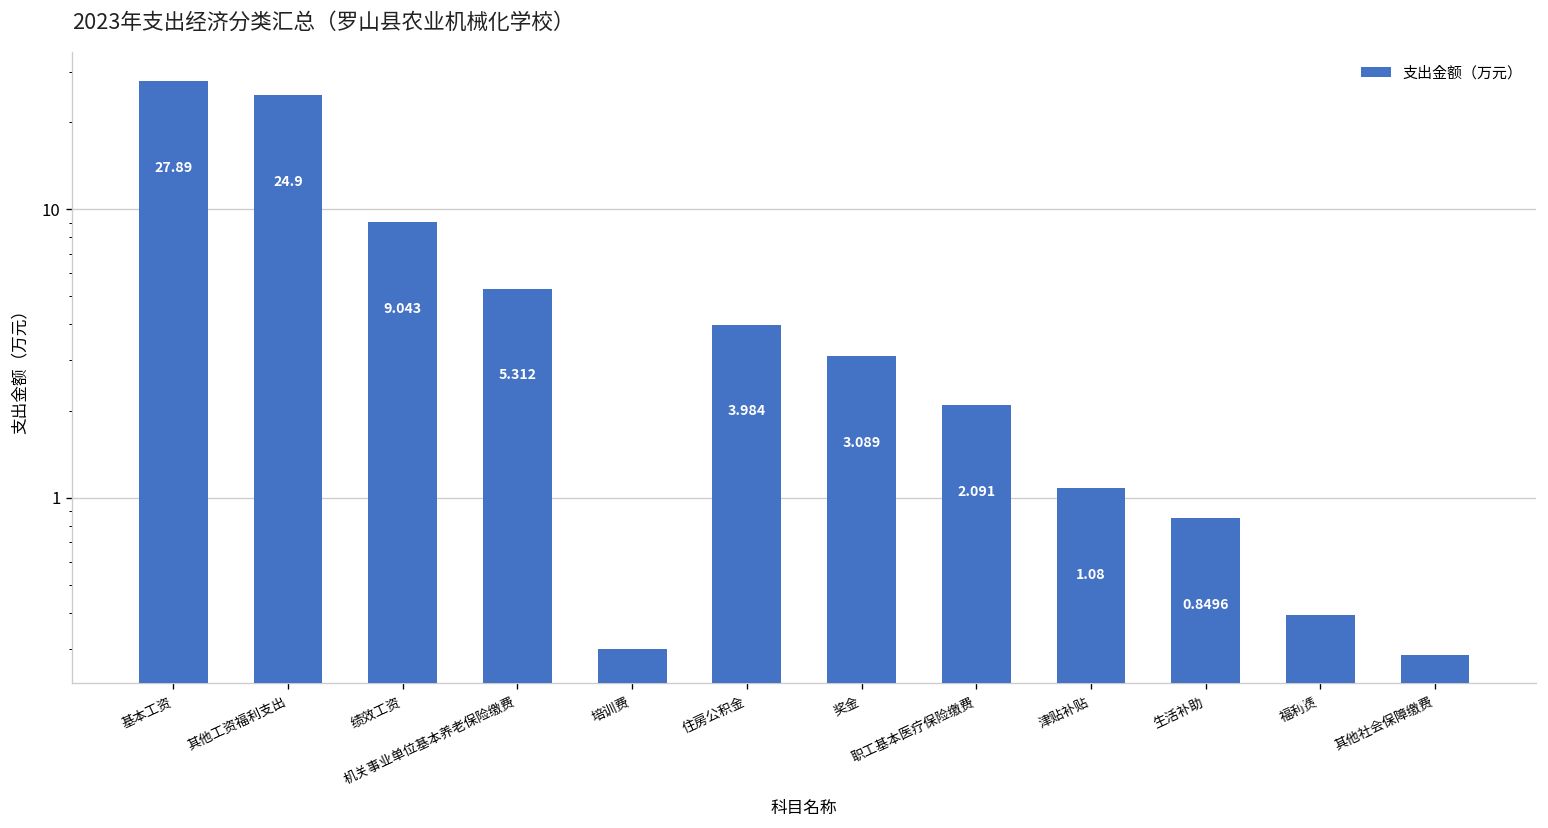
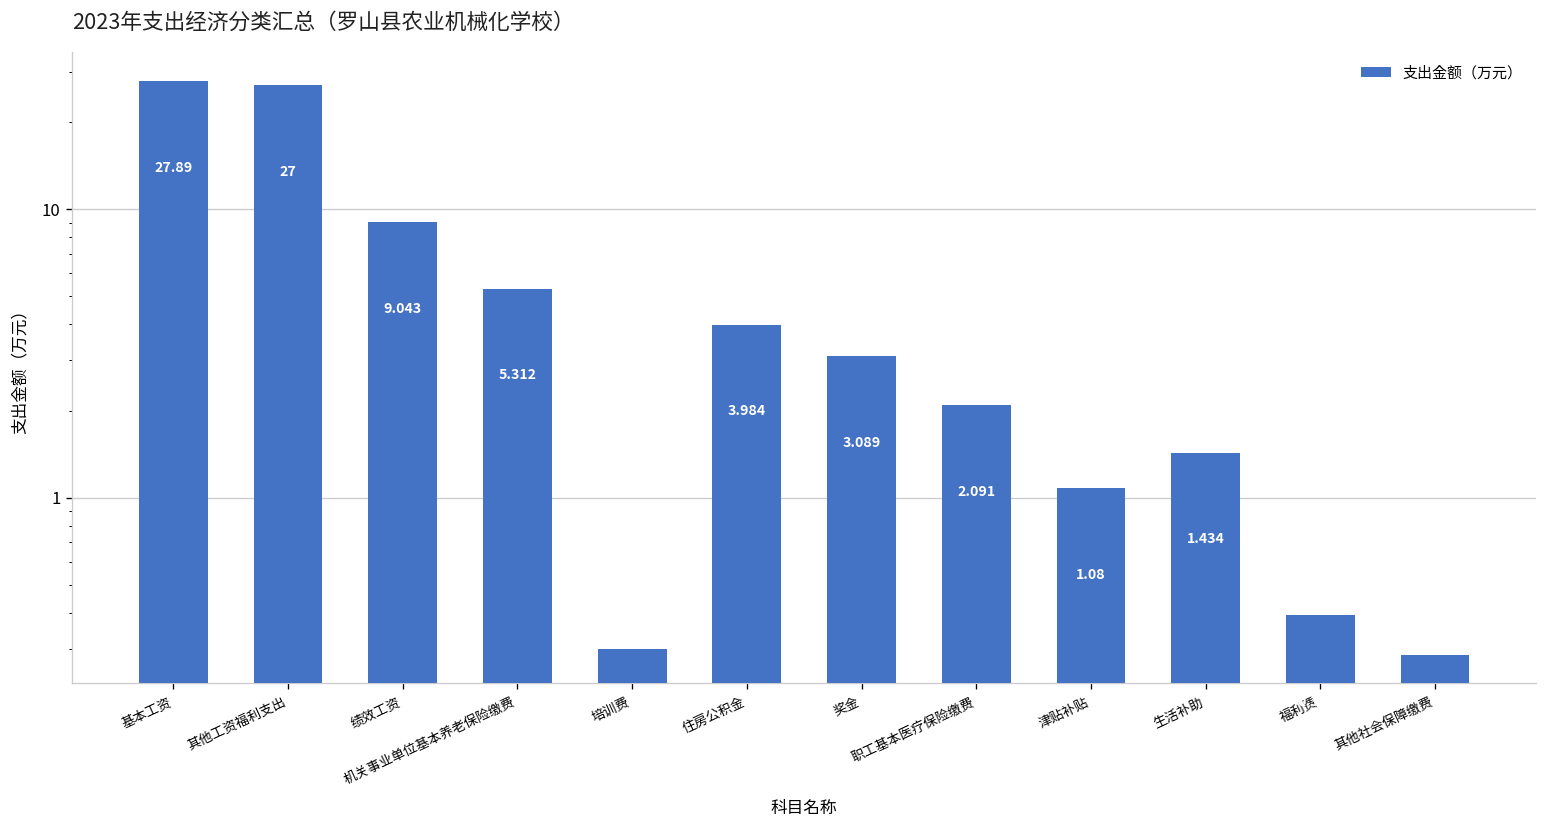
其他工资福利支出: 24.9 -> 27
生活补助: 0.8496 -> 1.434
